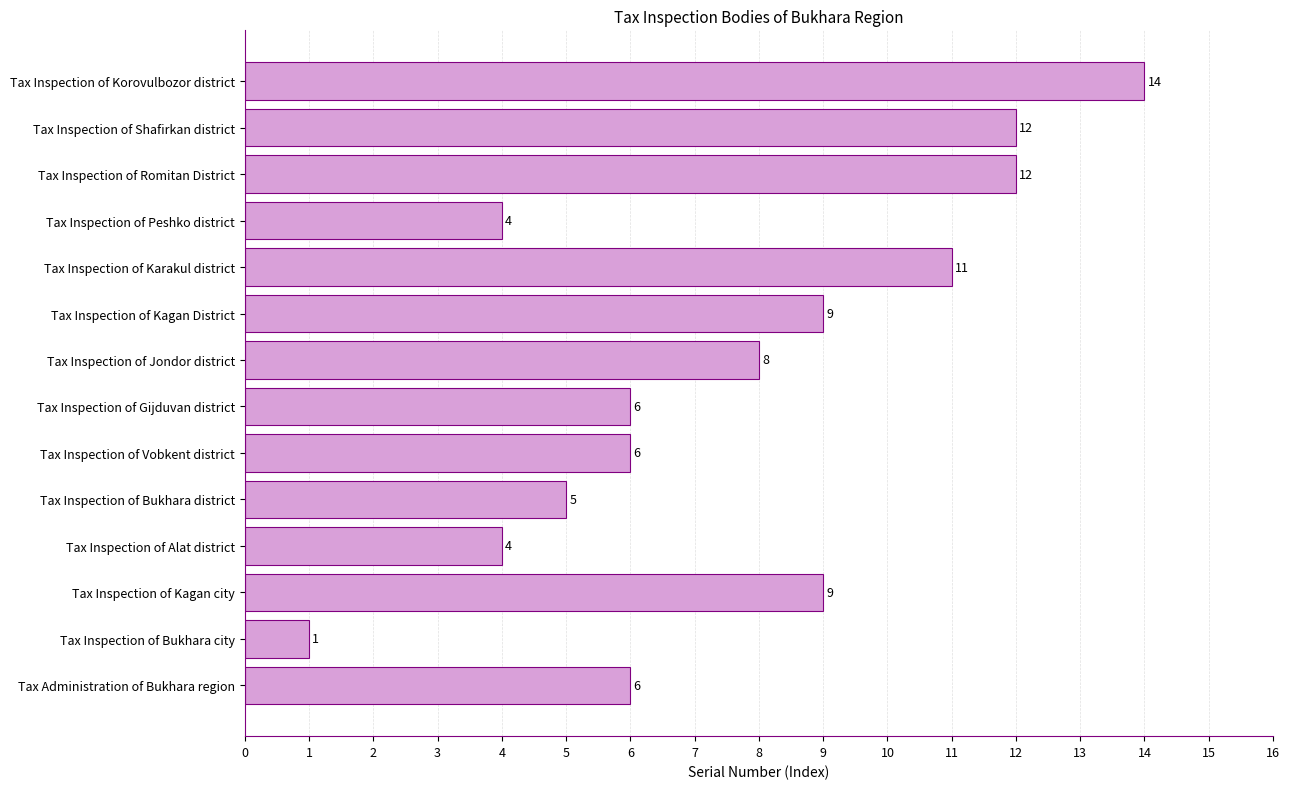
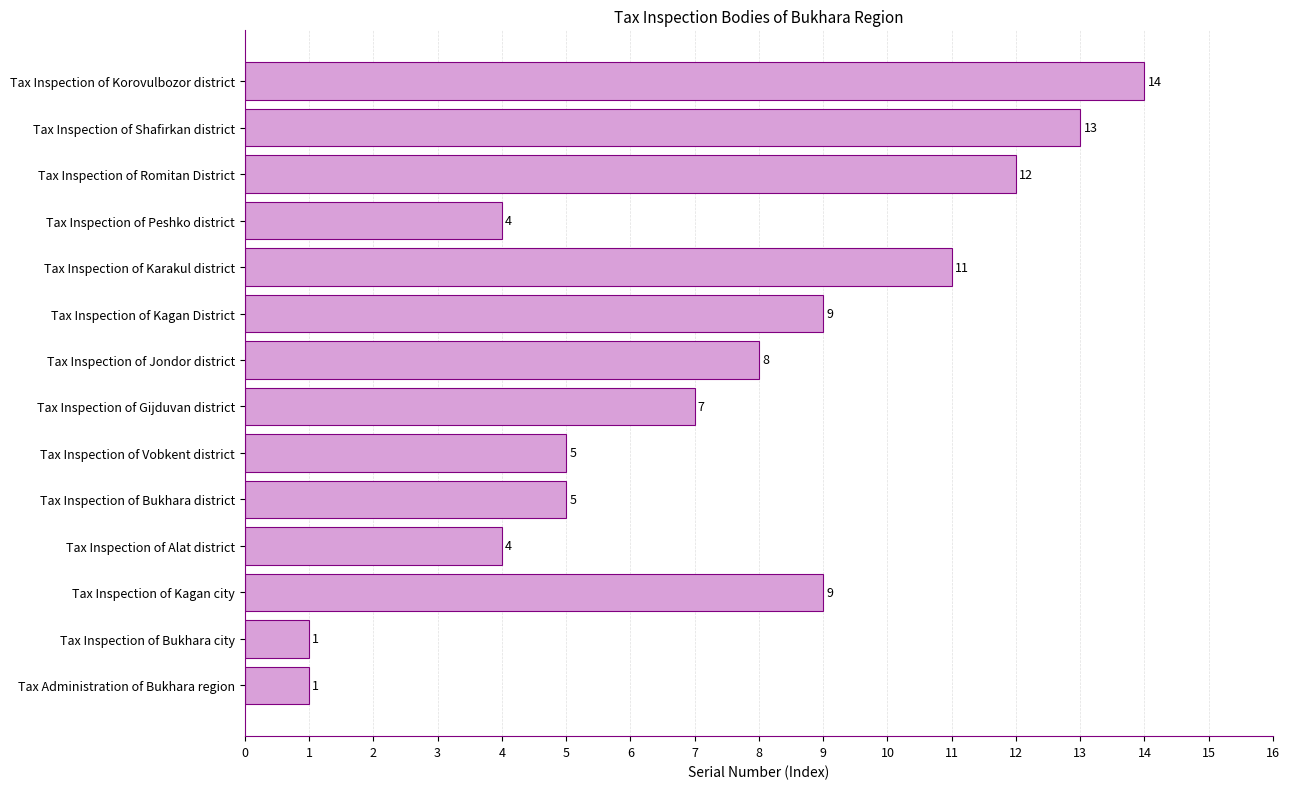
Tax Inspection of Shafirkan district: 12 -> 13
Tax Inspection of Gijduvan district: 6 -> 7
Tax Inspection of Vobkent district: 6 -> 5
Tax Administration of Bukhara region: 6 -> 1
